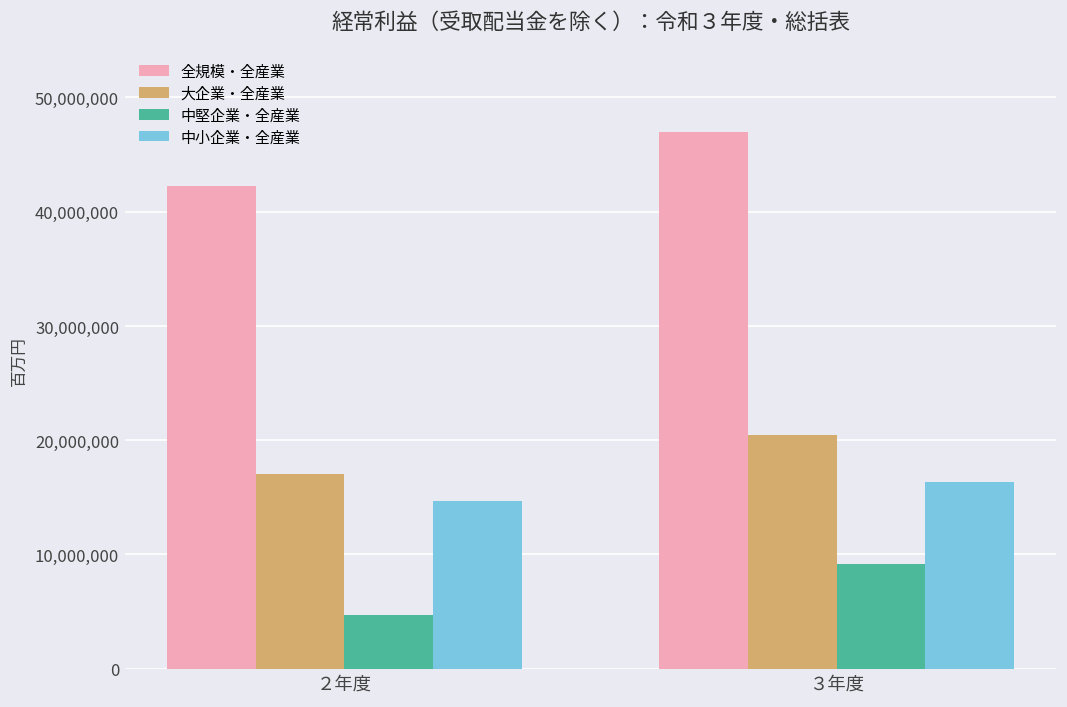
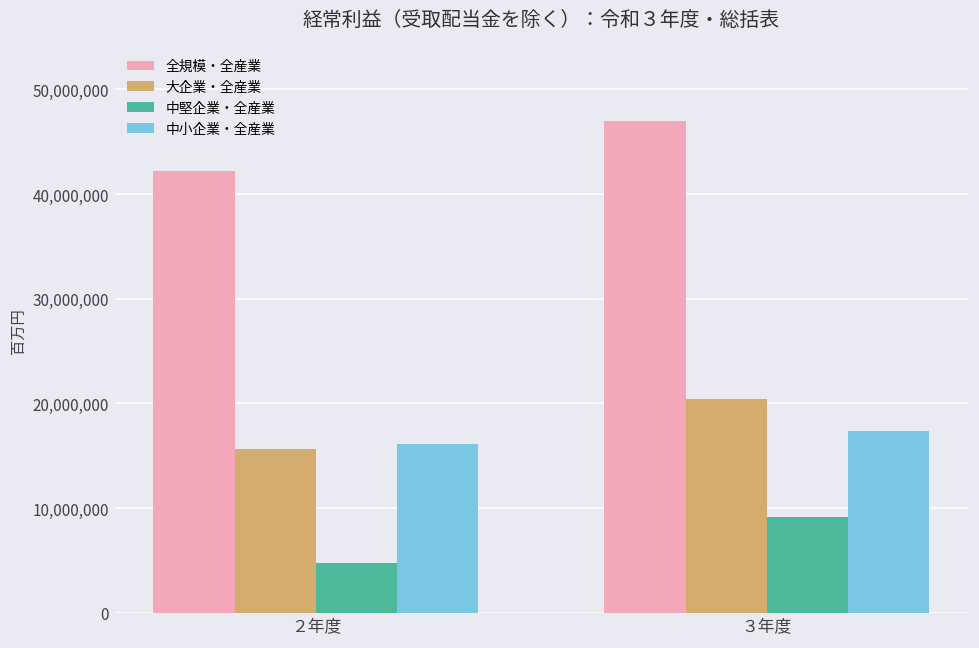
大企業・全産業, ２年度: 17,000,000 -> 16,000,000
中小企業・全産業, ２年度: 15,000,000 -> 16,000,000
中小企業・全産業, ３年度: 16,000,000 -> 17,000,000
